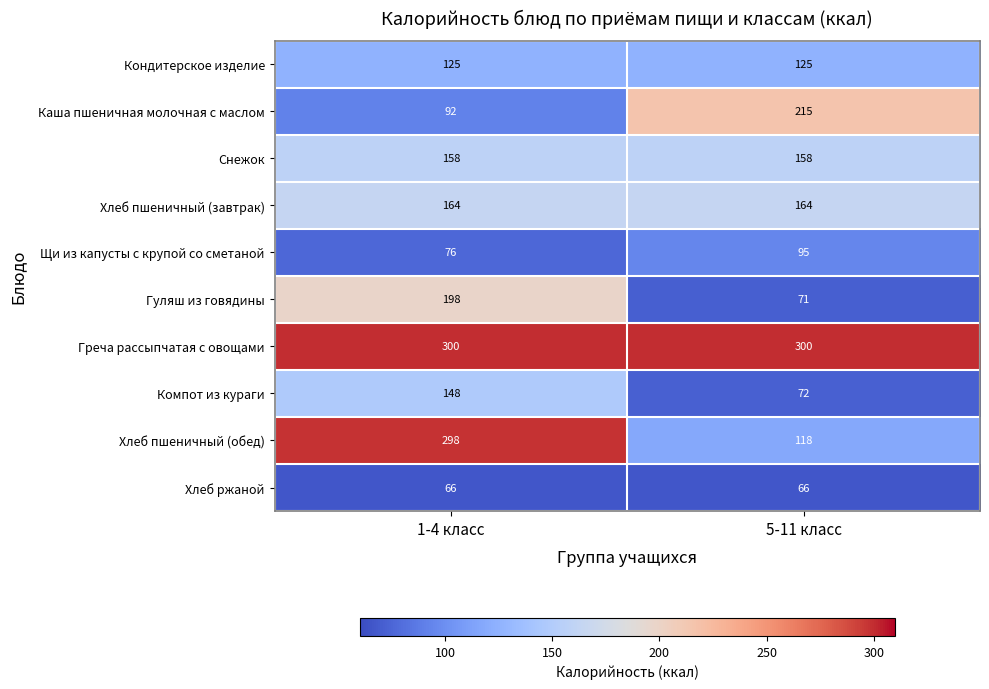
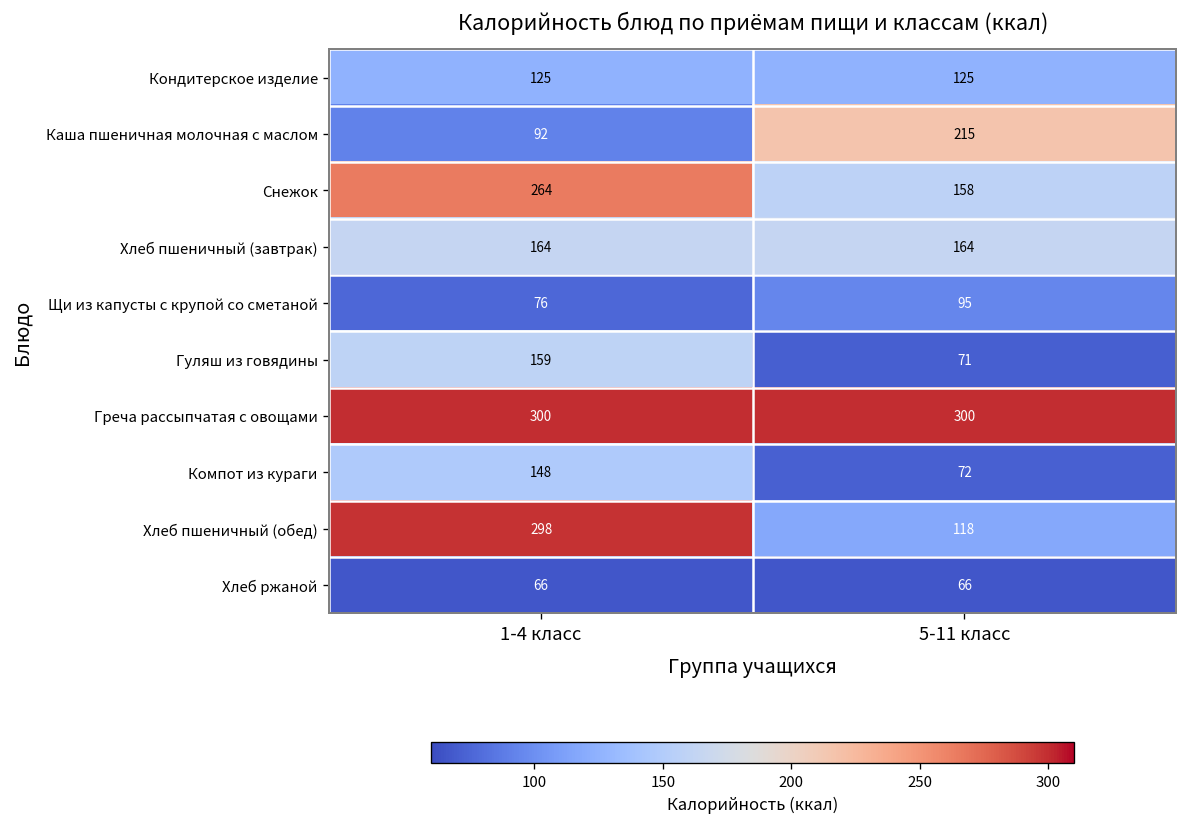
Снежок, 1-4 класс: 158 -> 264
Гуляш из говядины, 1-4 класс: 198 -> 159
